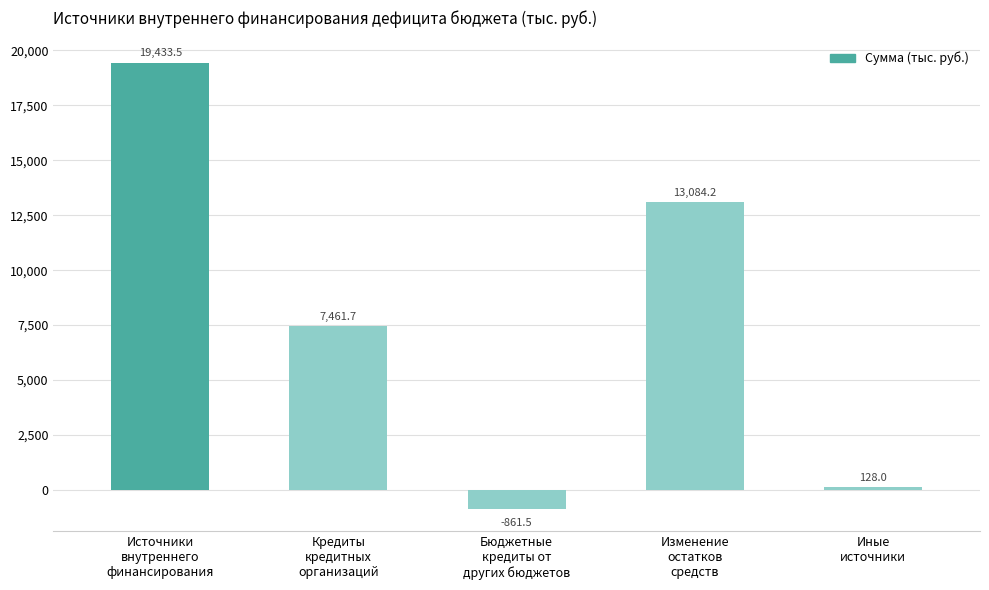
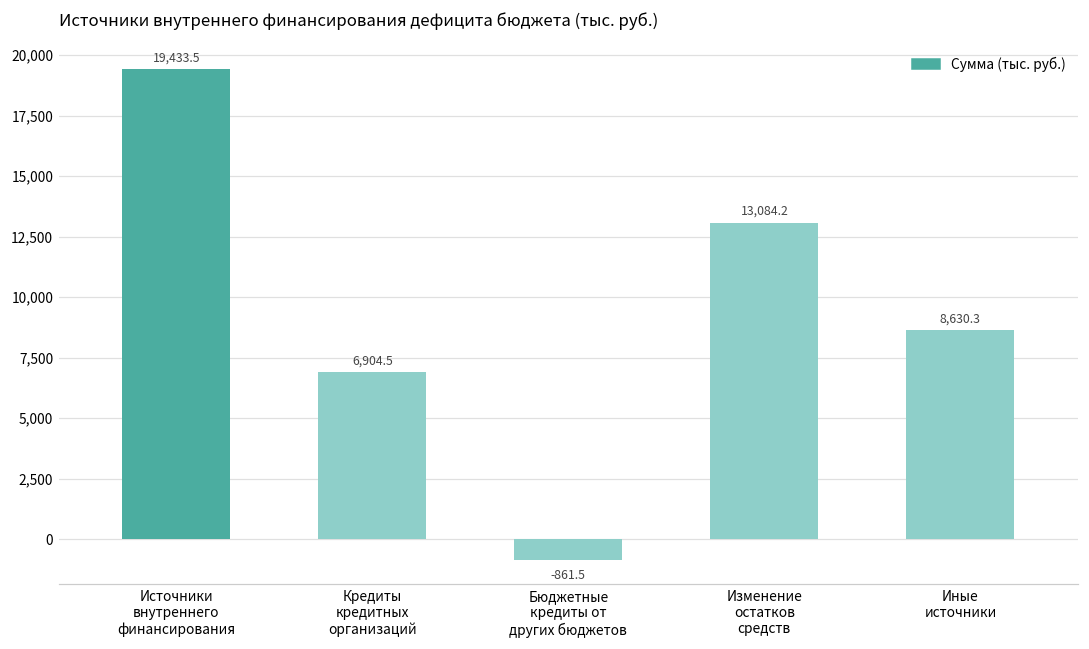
Кредиты кредитных организаций: 7,461.7 -> 6,904.5
Иные источники: 128.0 -> 8,630.3
